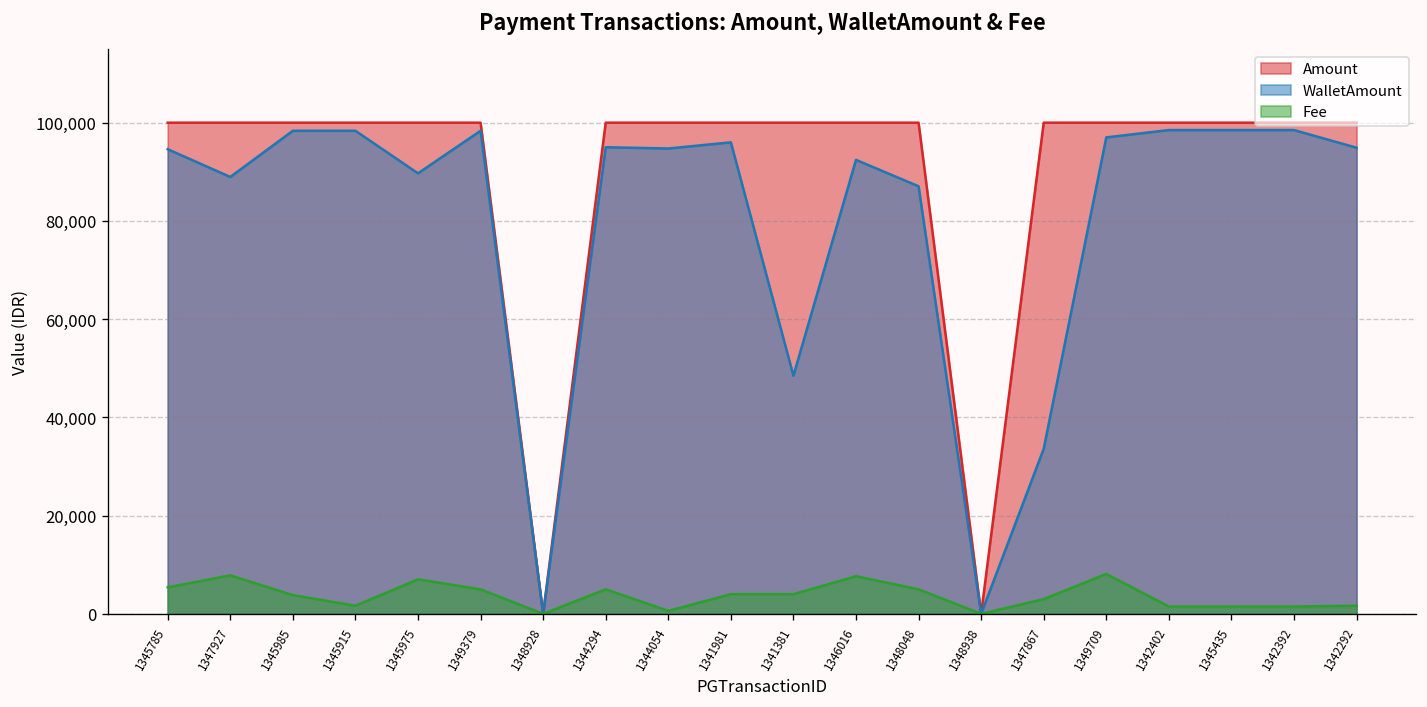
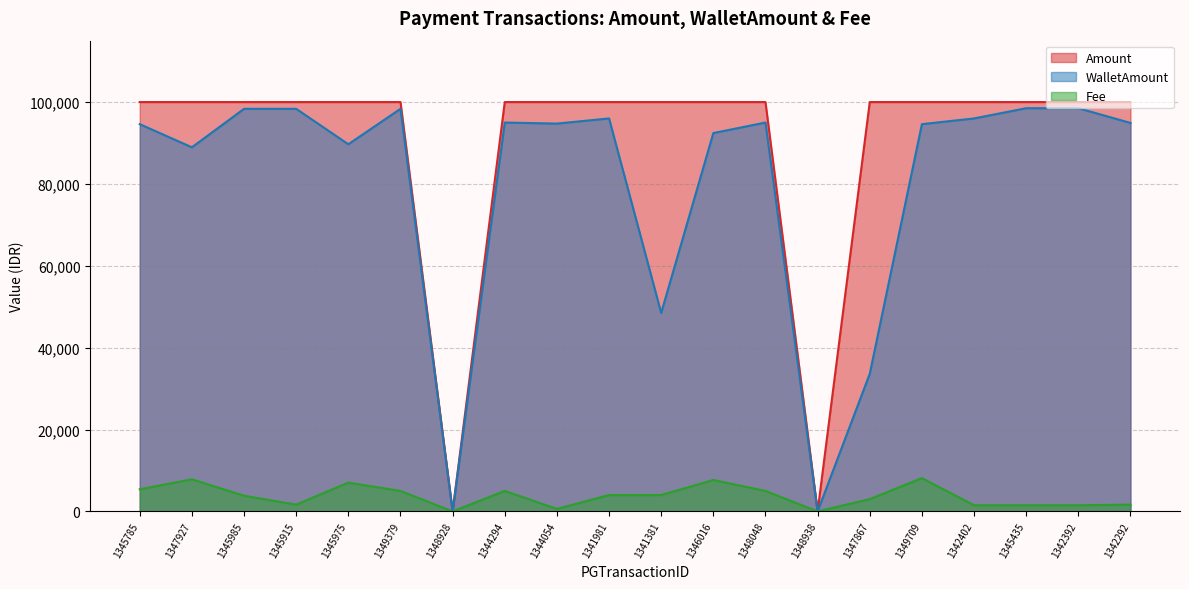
WalletAmount, 1348048: 87,000 -> 95,000
WalletAmount, 1349709: 97,000 -> 95,000
WalletAmount, 1342402: 99,000 -> 96,000
